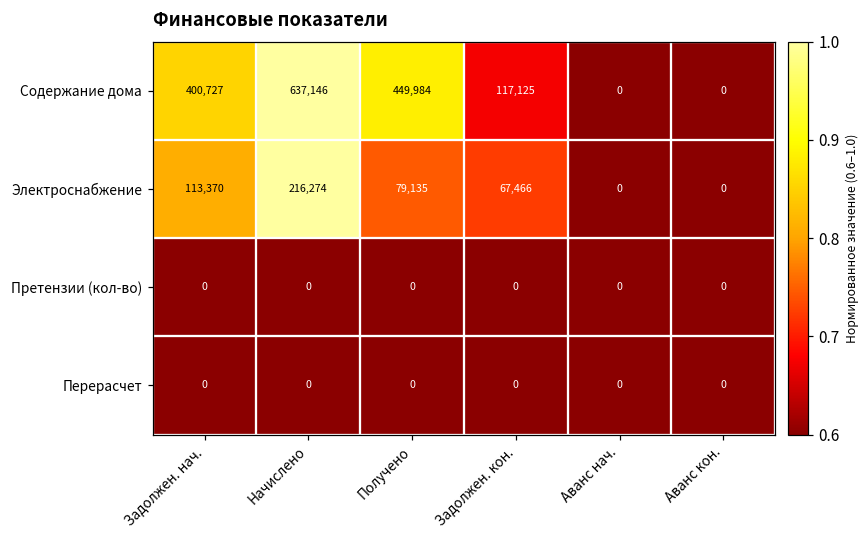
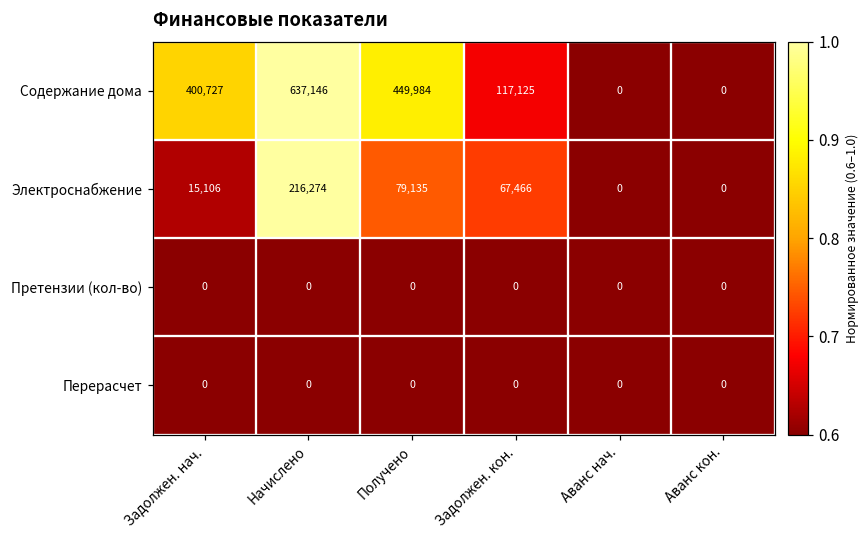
Электроснабжение, Задолжен. нач.: 113,370 -> 15,106
